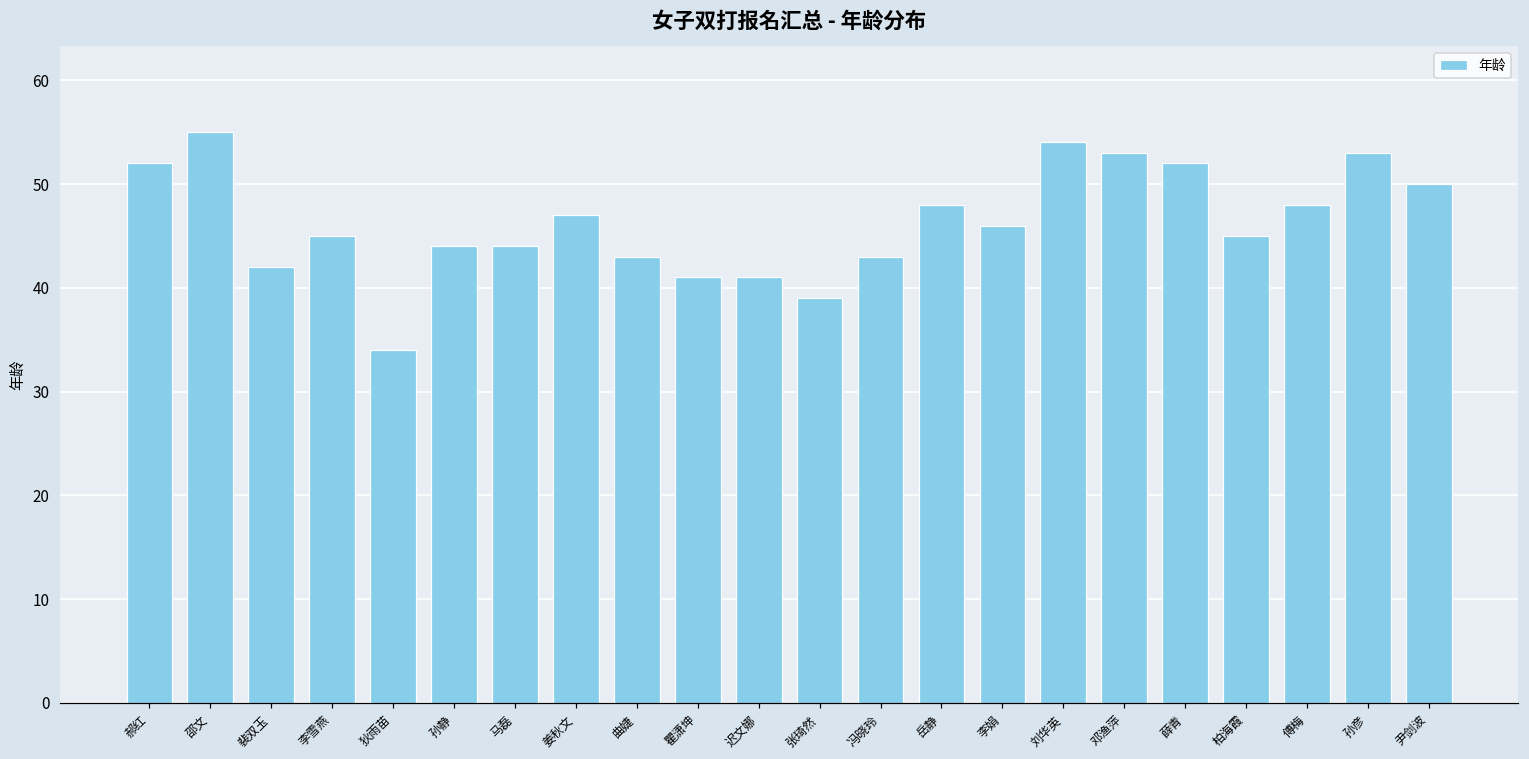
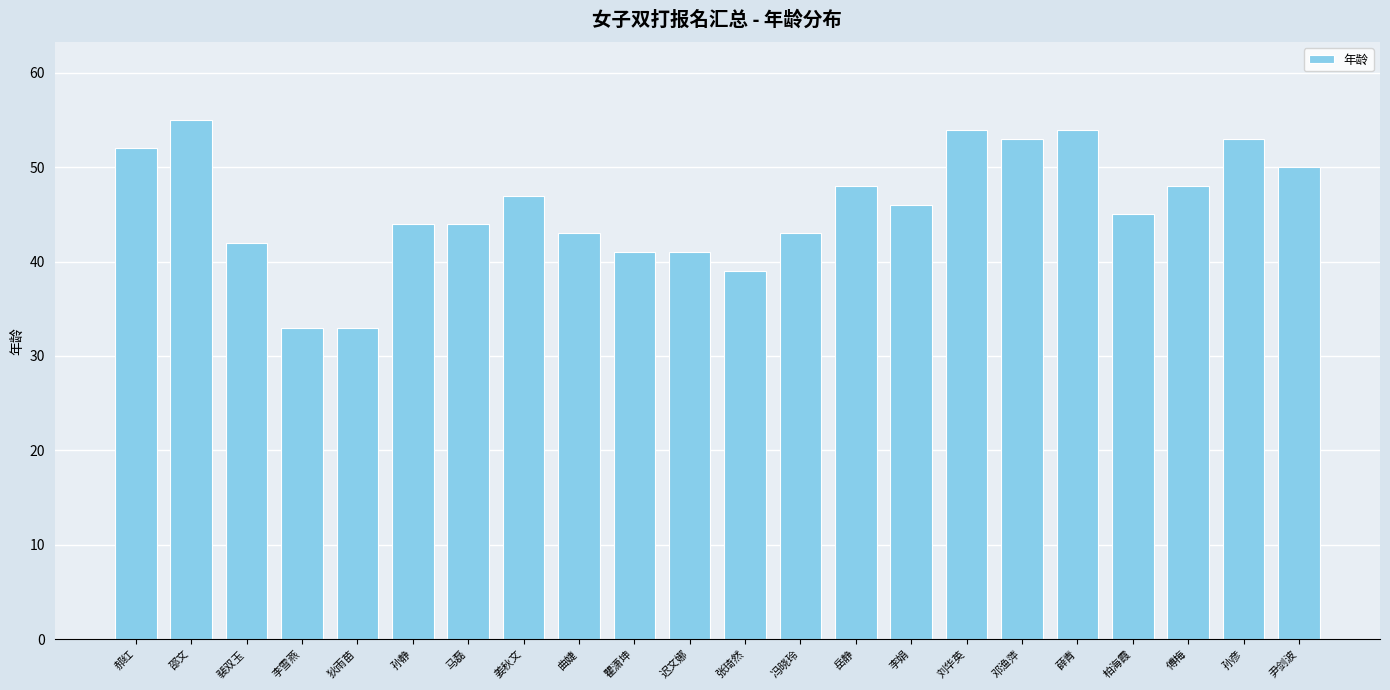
李雪燕: 45 -> 33
狄雨苗: 34 -> 33
薛青: 52 -> 54
